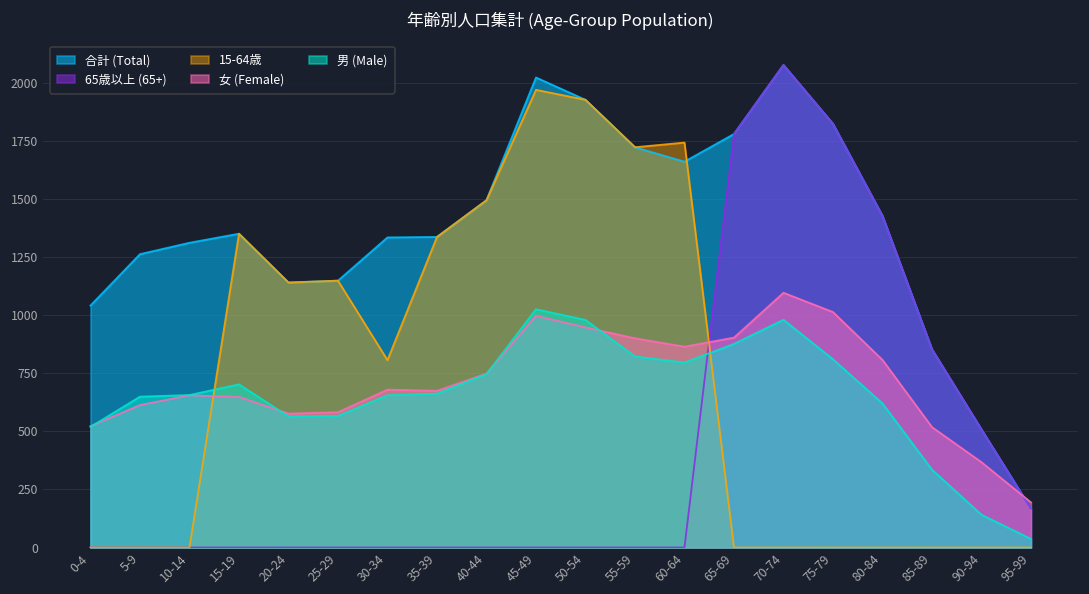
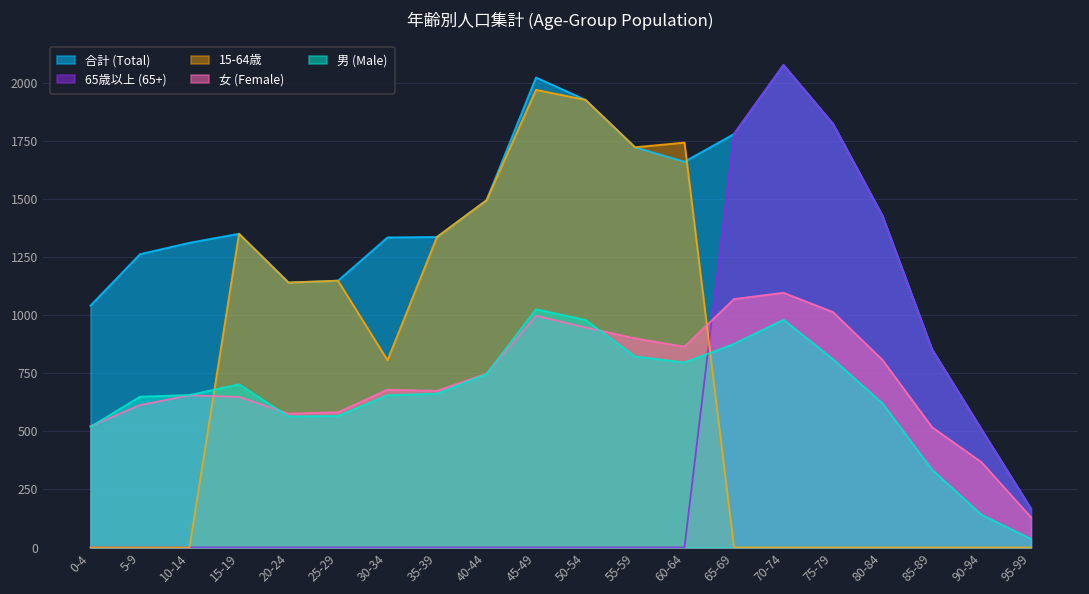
女 (Female), 65-69: 900 -> 1070
女 (Female), 95-99: 190 -> 130
